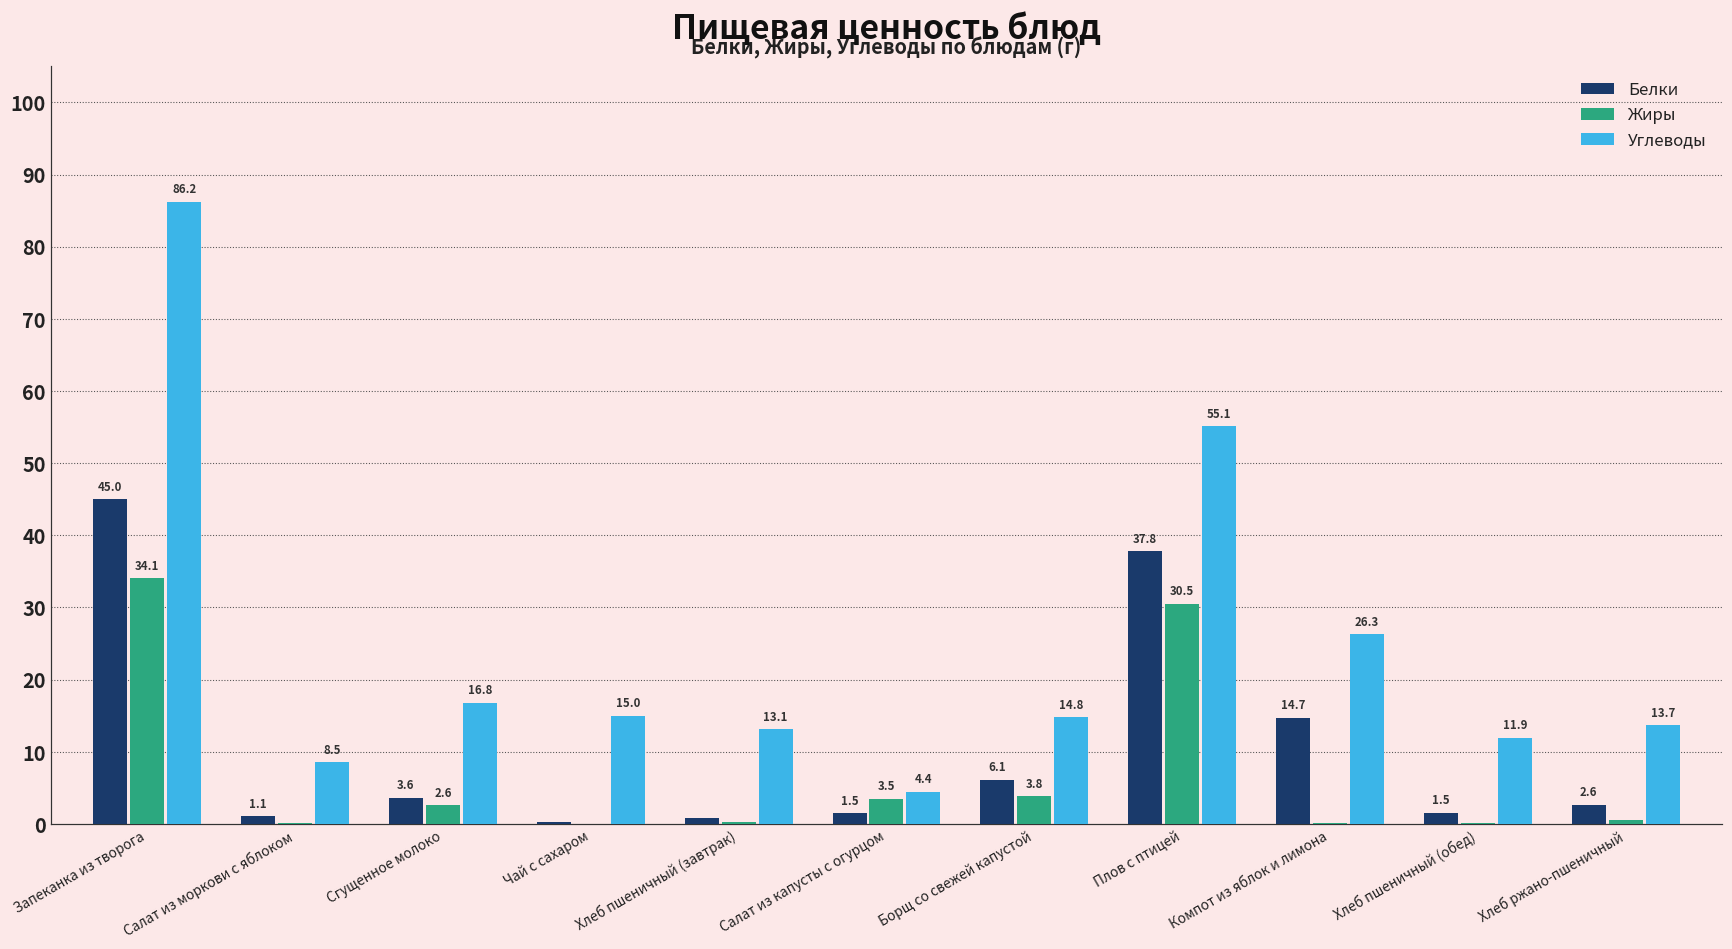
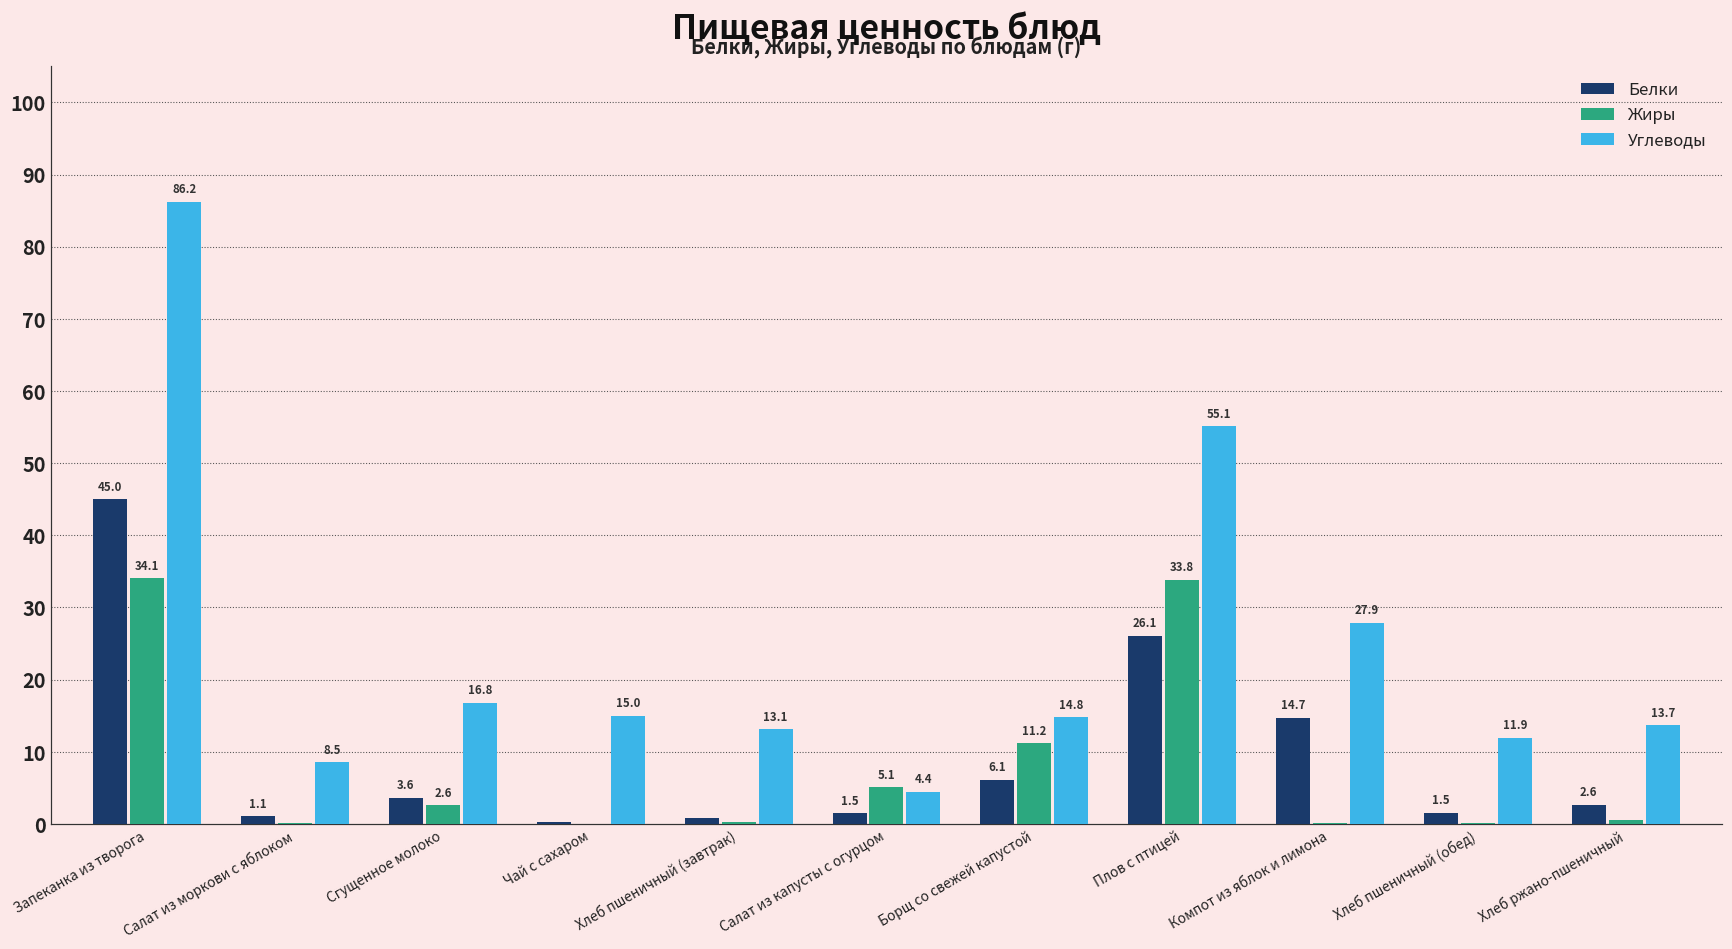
Жиры, Салат из капусты с огурцом: 3.5 -> 5.1
Жиры, Борщ со свежей капустой: 3.8 -> 11.2
Белки, Плов с птицей: 37.8 -> 26.1
Жиры, Плов с птицей: 30.5 -> 33.8
Углеводы, Компот из яблок и лимона: 26.3 -> 27.9
